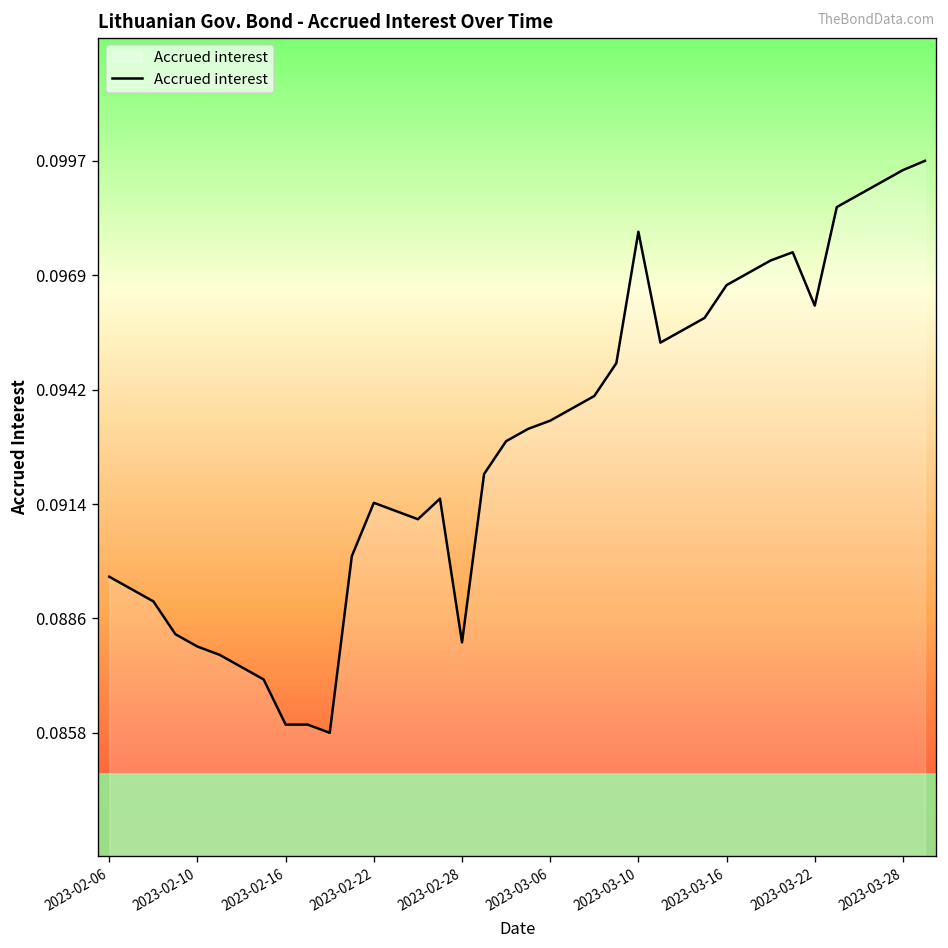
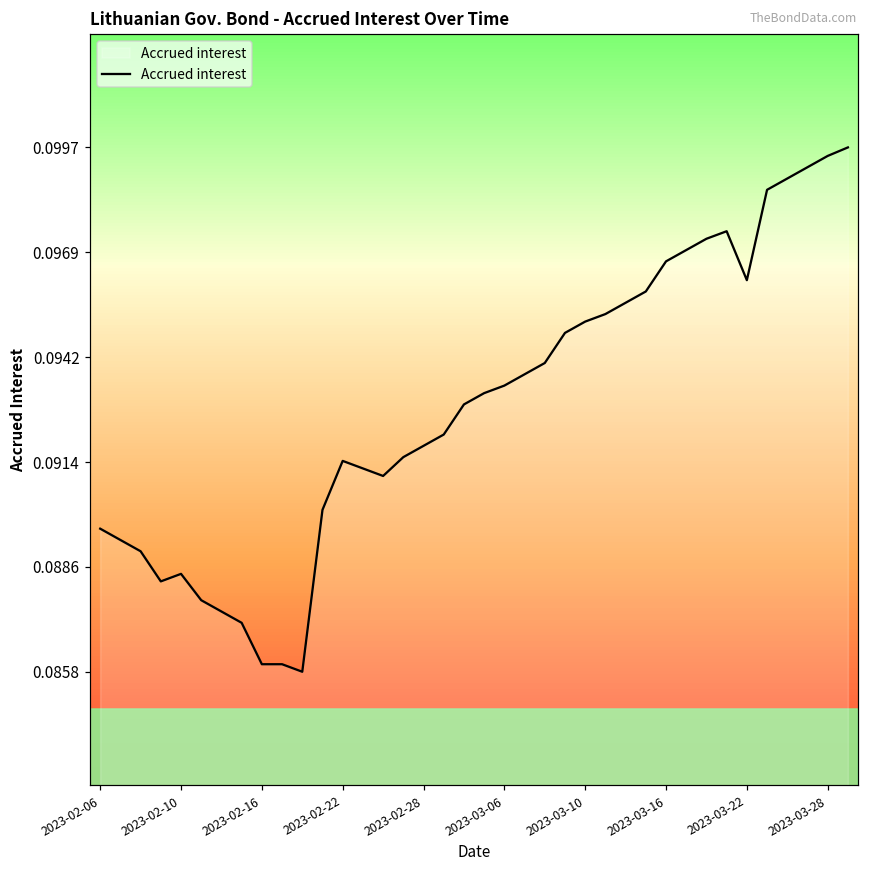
2023-02-10: 0.0879 -> 0.0884
2023-02-28: 0.0880 -> 0.0918
2023-03-10: 0.0980 -> 0.0951
